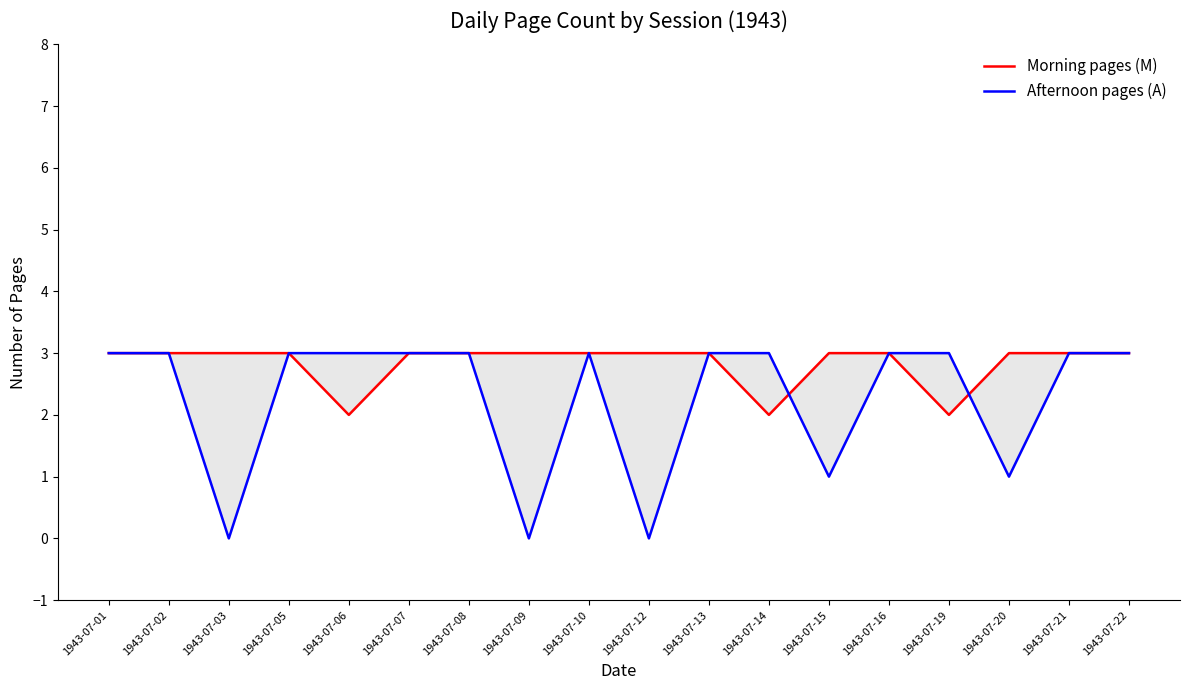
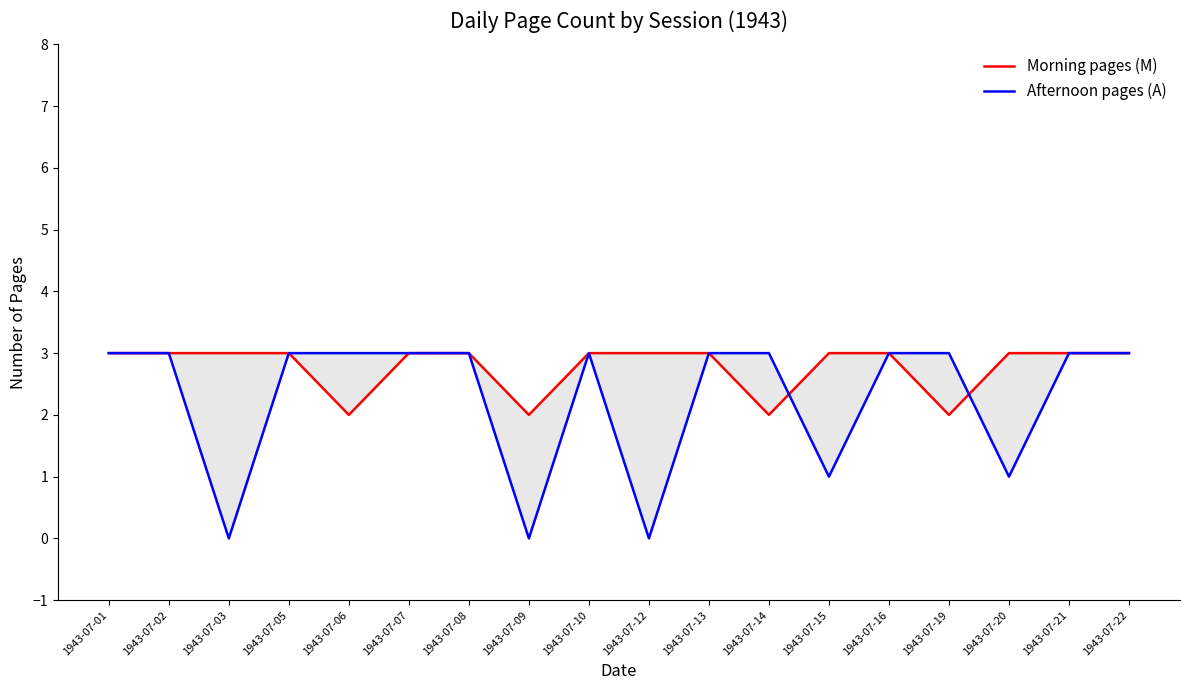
Morning pages (M), 1943-07-09: 3 -> 2
